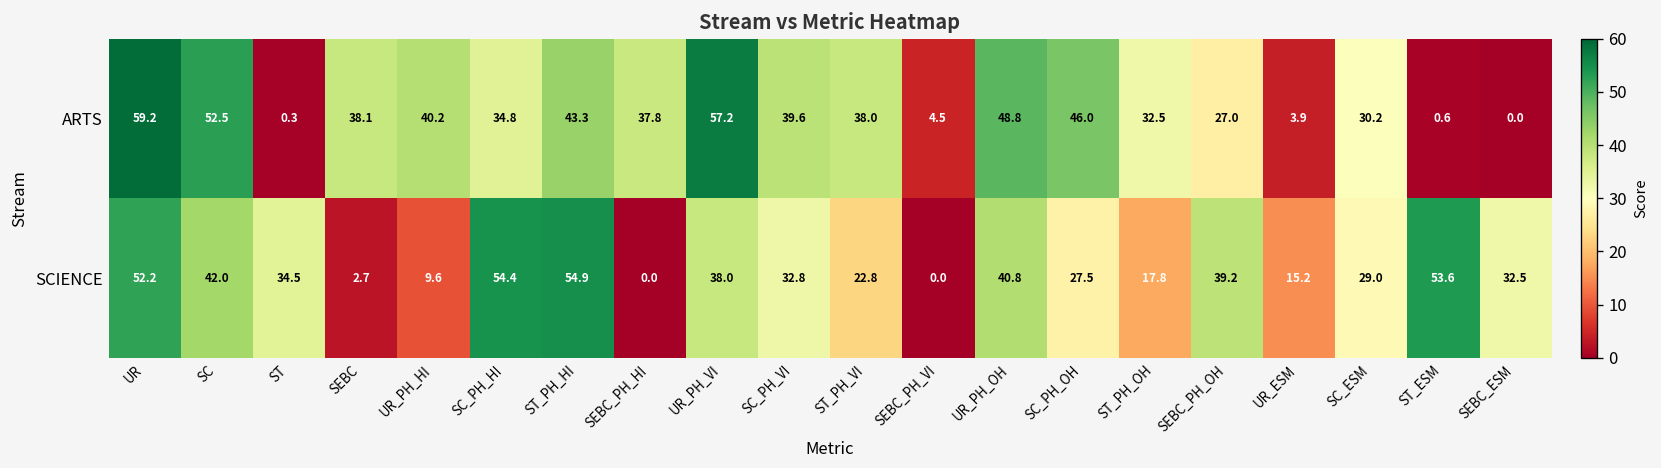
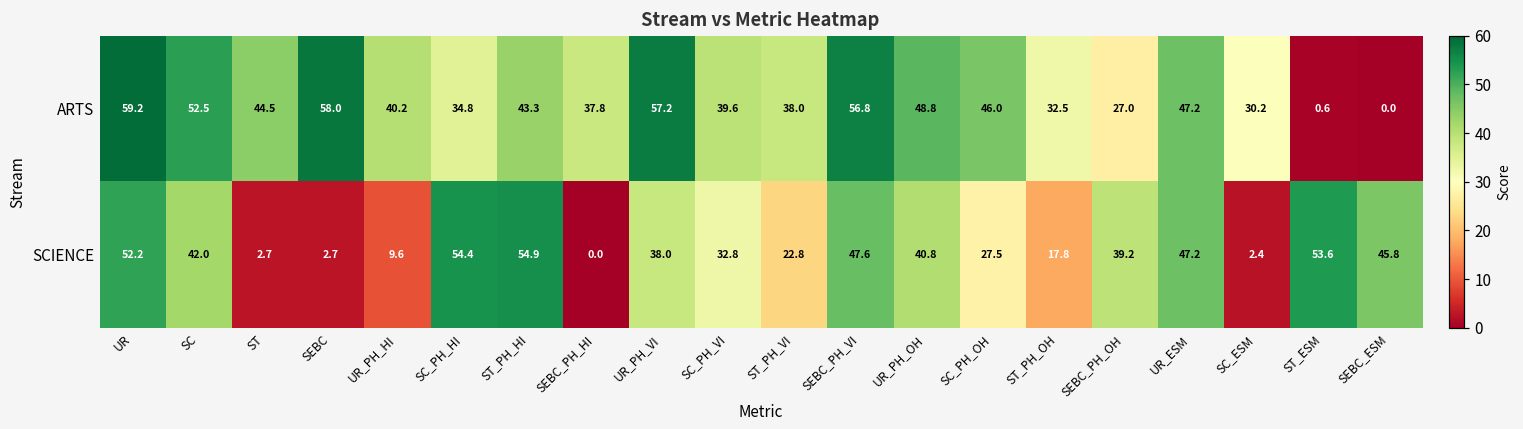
ARTS, ST: 0.3 -> 44.5
ARTS, SEBC: 38.1 -> 58.0
ARTS, SEBC_PH_VI: 4.5 -> 56.8
ARTS, UR_ESM: 3.9 -> 47.2
SCIENCE, ST: 34.5 -> 2.7
SCIENCE, SEBC_PH_VI: 0.0 -> 47.6
SCIENCE, UR_ESM: 15.2 -> 47.2
SCIENCE, SC_ESM: 29.0 -> 2.4
SCIENCE, SEBC_ESM: 32.5 -> 45.8
